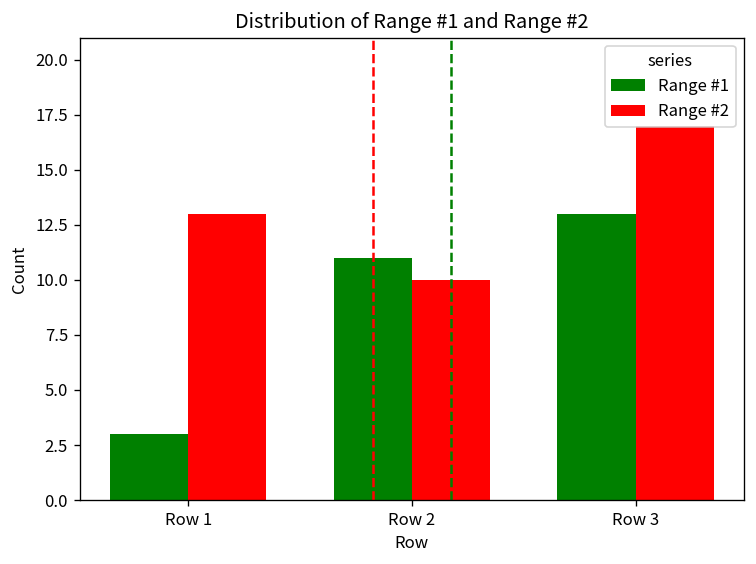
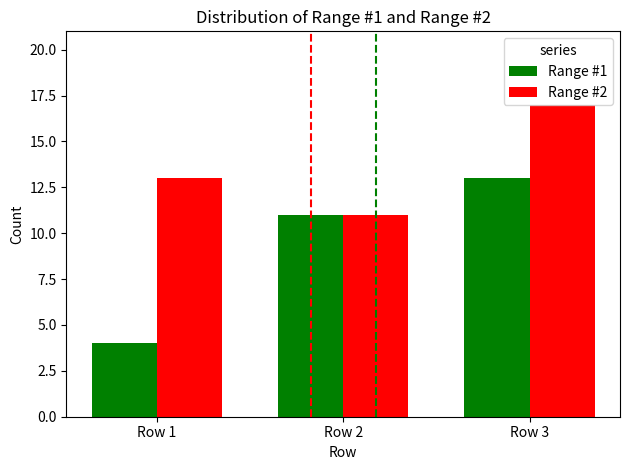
Range #1, Row 1: 3 -> 4
Range #2, Row 2: 10 -> 11
